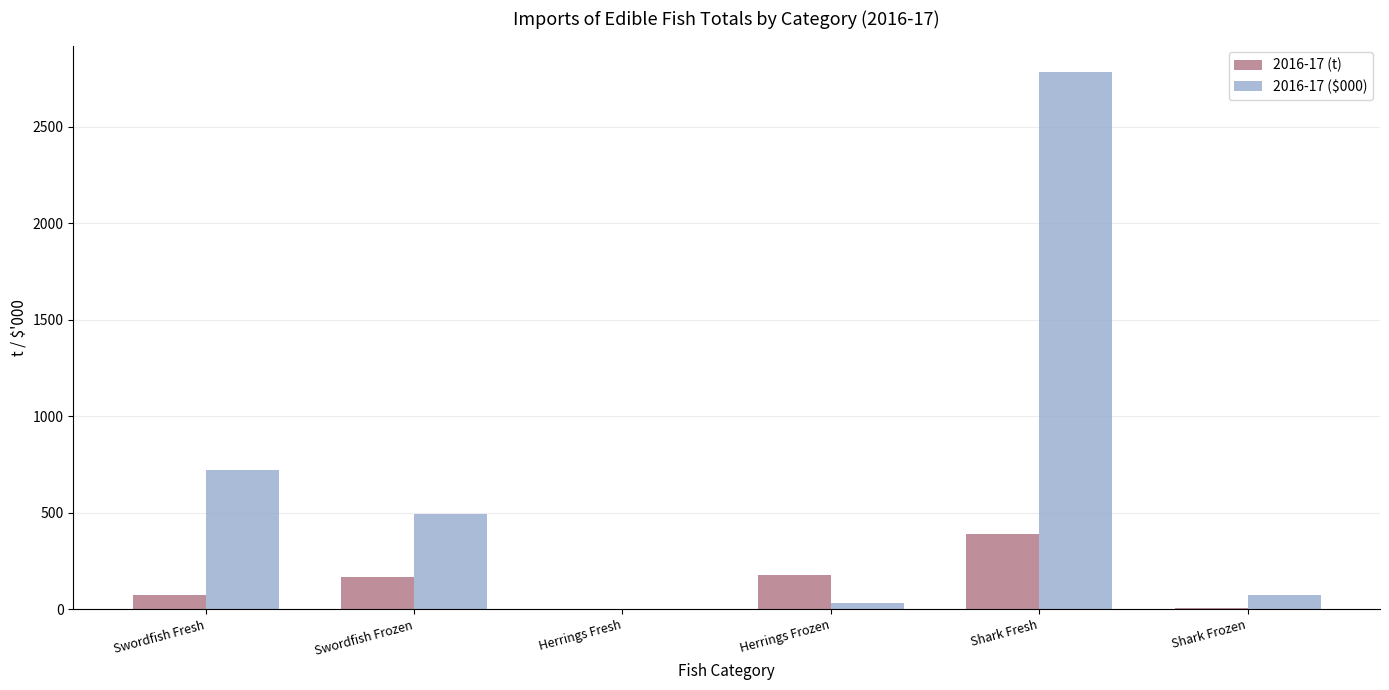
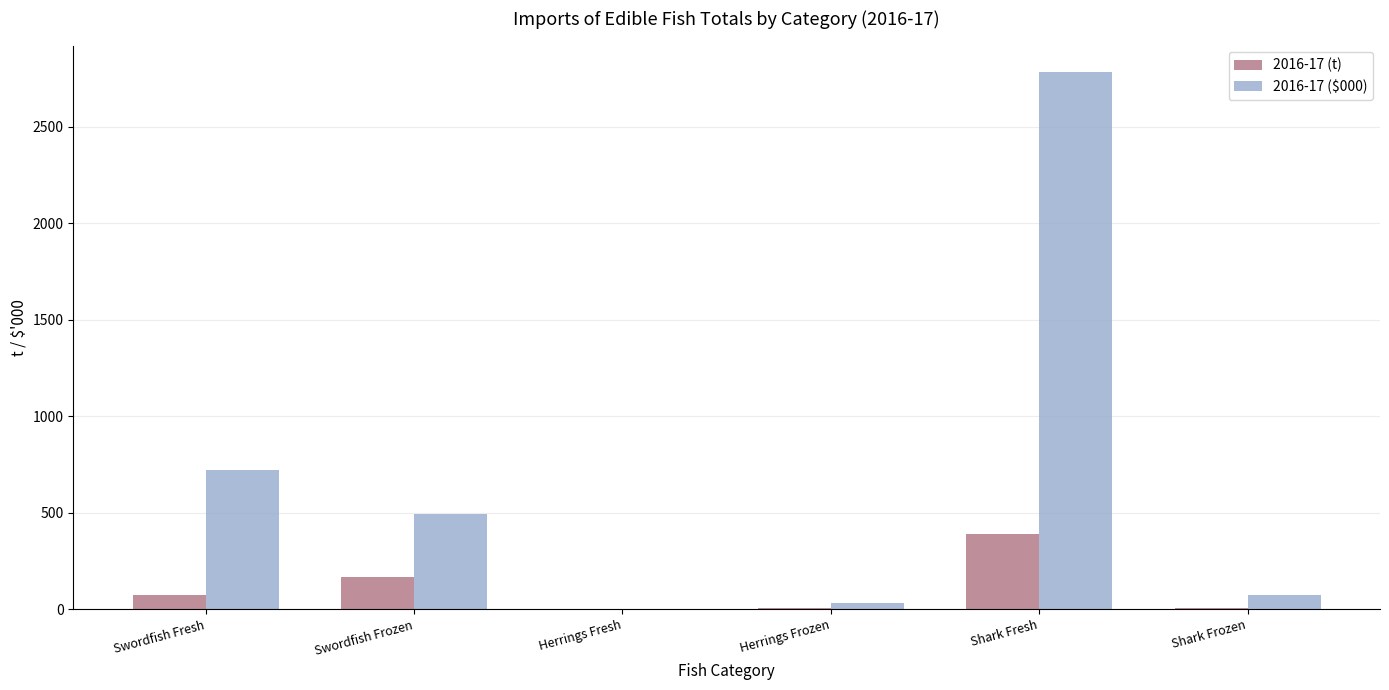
2016-17 (t), Herrings Frozen: 180 -> 0
